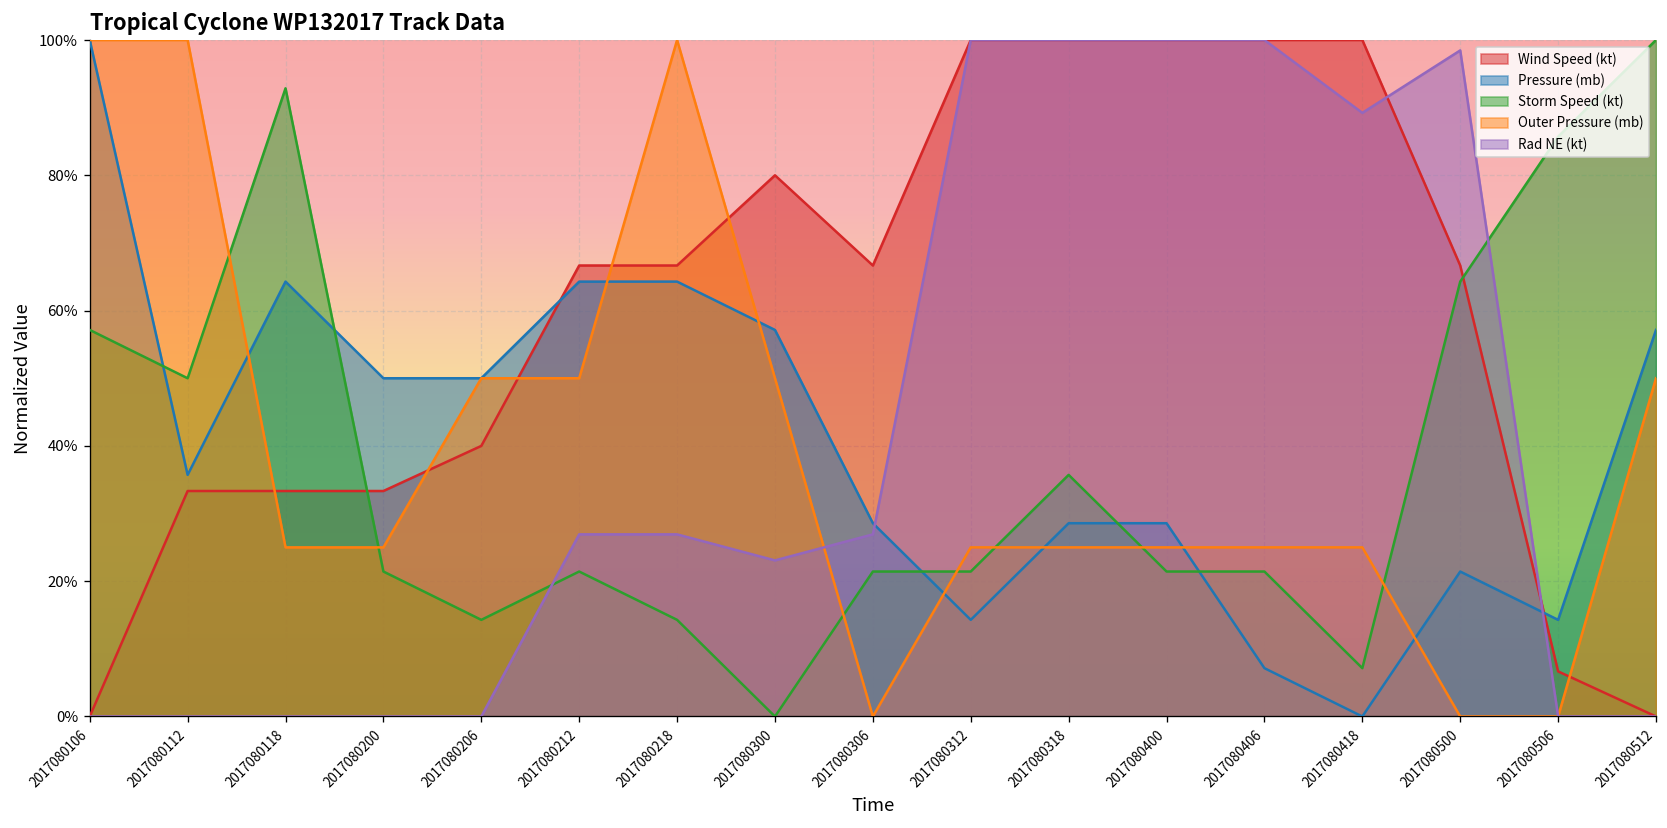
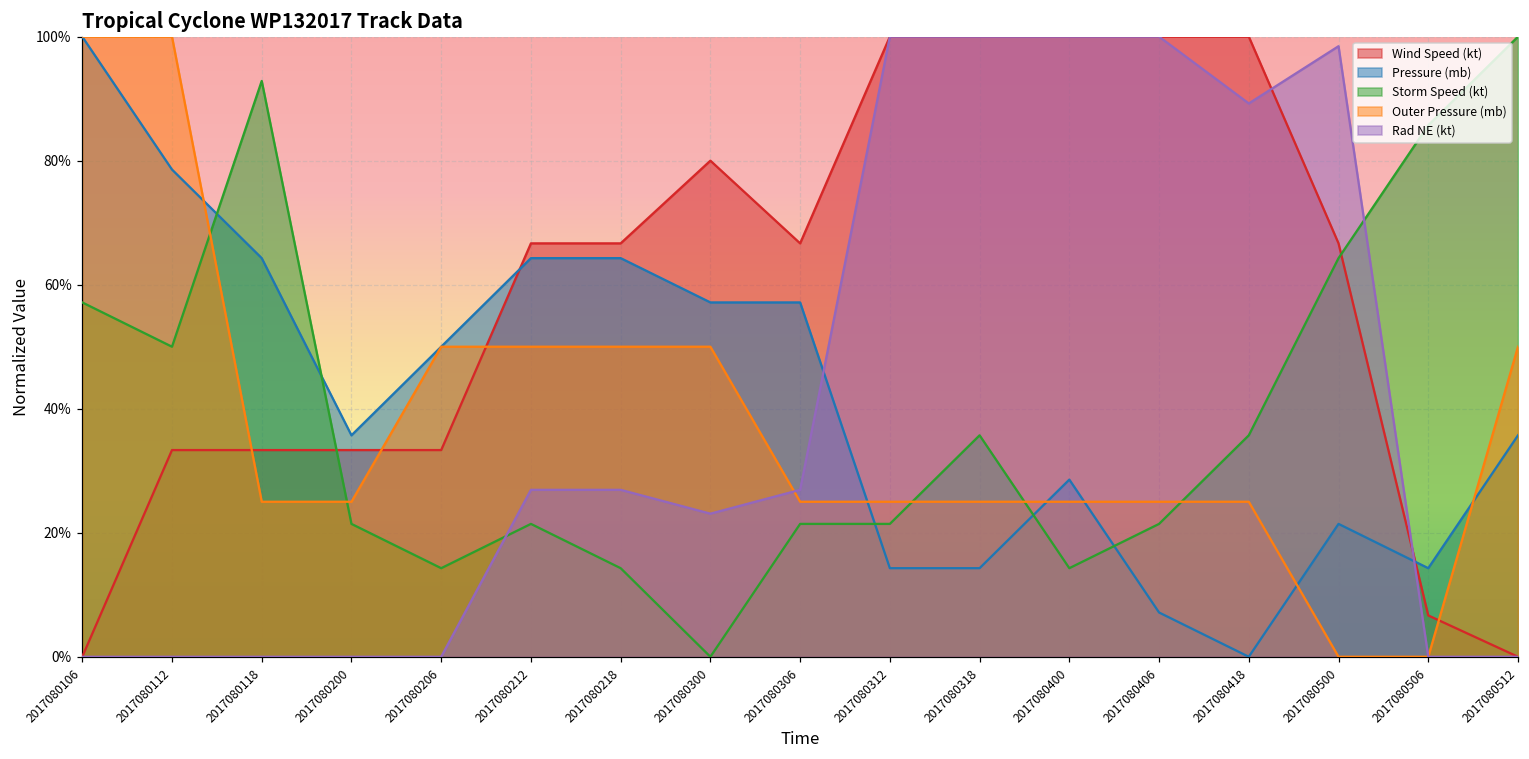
Pressure (mb), 2017080112: 36% -> 79%
Pressure (mb), 2017080200: 50% -> 36%
Wind Speed (kt), 2017080206: 40% -> 33%
Outer Pressure (mb), 2017080218: 100% -> 50%
Pressure (mb), 2017080306: 29% -> 57%
Outer Pressure (mb), 2017080306: 0% -> 25%
Pressure (mb), 2017080318: 29% -> 14%
Storm Speed (kt), 2017080400: 21% -> 14%
Storm Speed (kt), 2017080418: 7% -> 36%
Pressure (mb), 2017080512: 57% -> 36%
